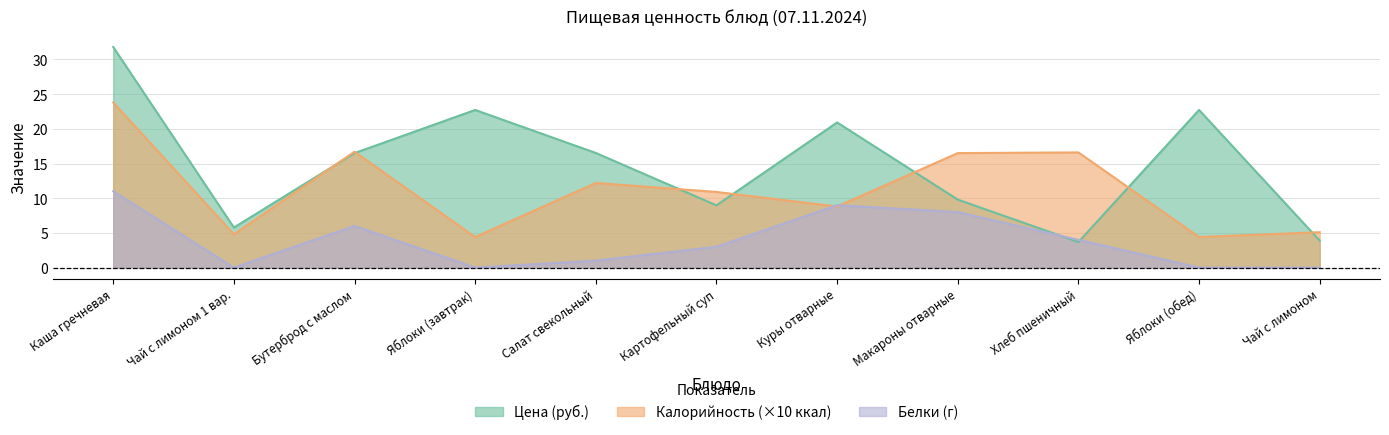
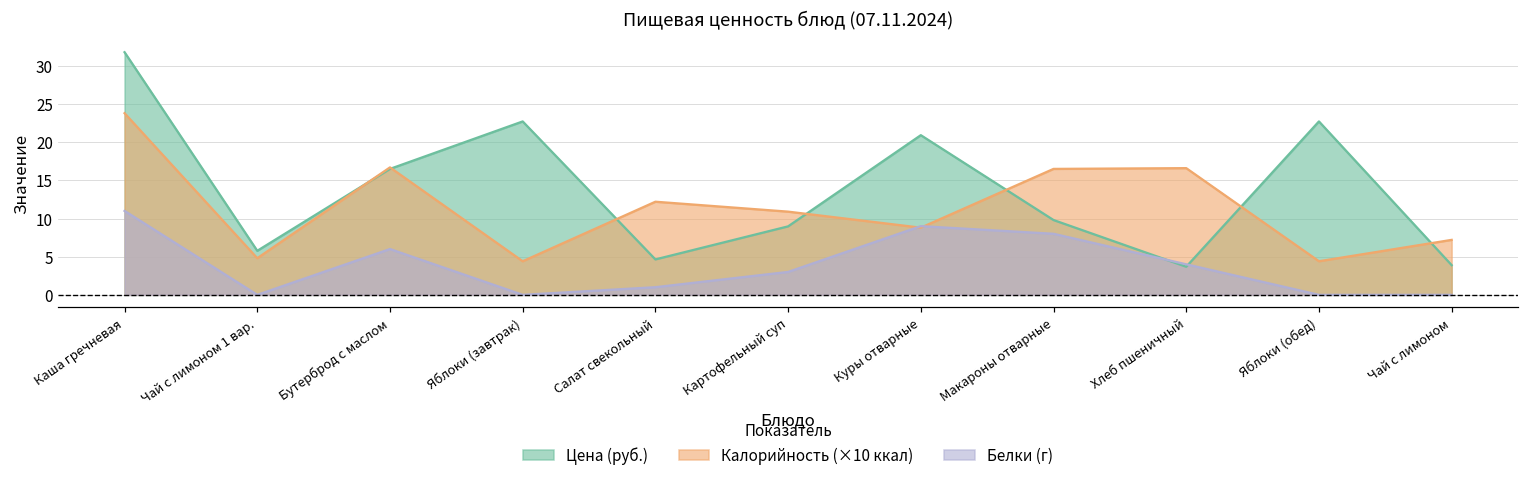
Цена (руб.), Салат свекольный: 17 -> 5
Калорийность (×10 ккал), Чай с лимоном: 5 -> 7
